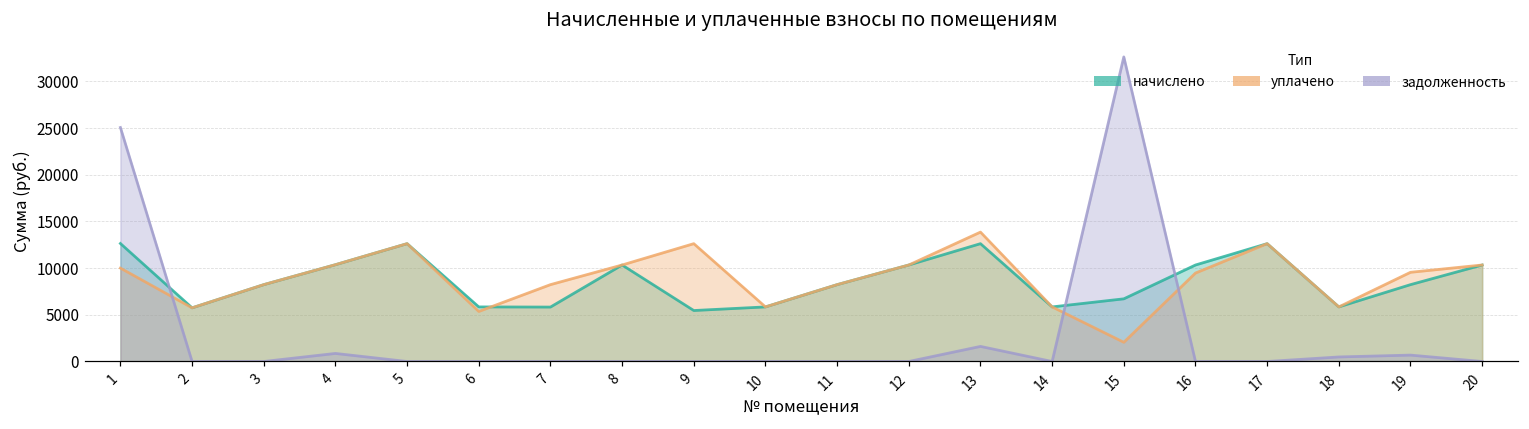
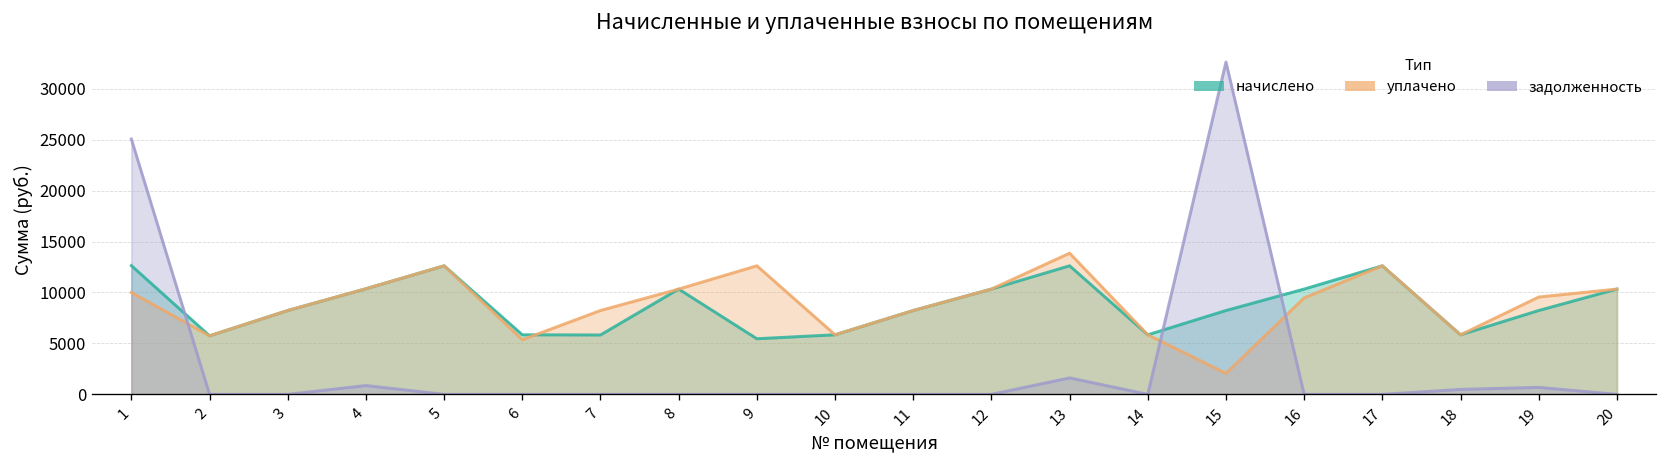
начислено, 15: 7000 -> 8000
